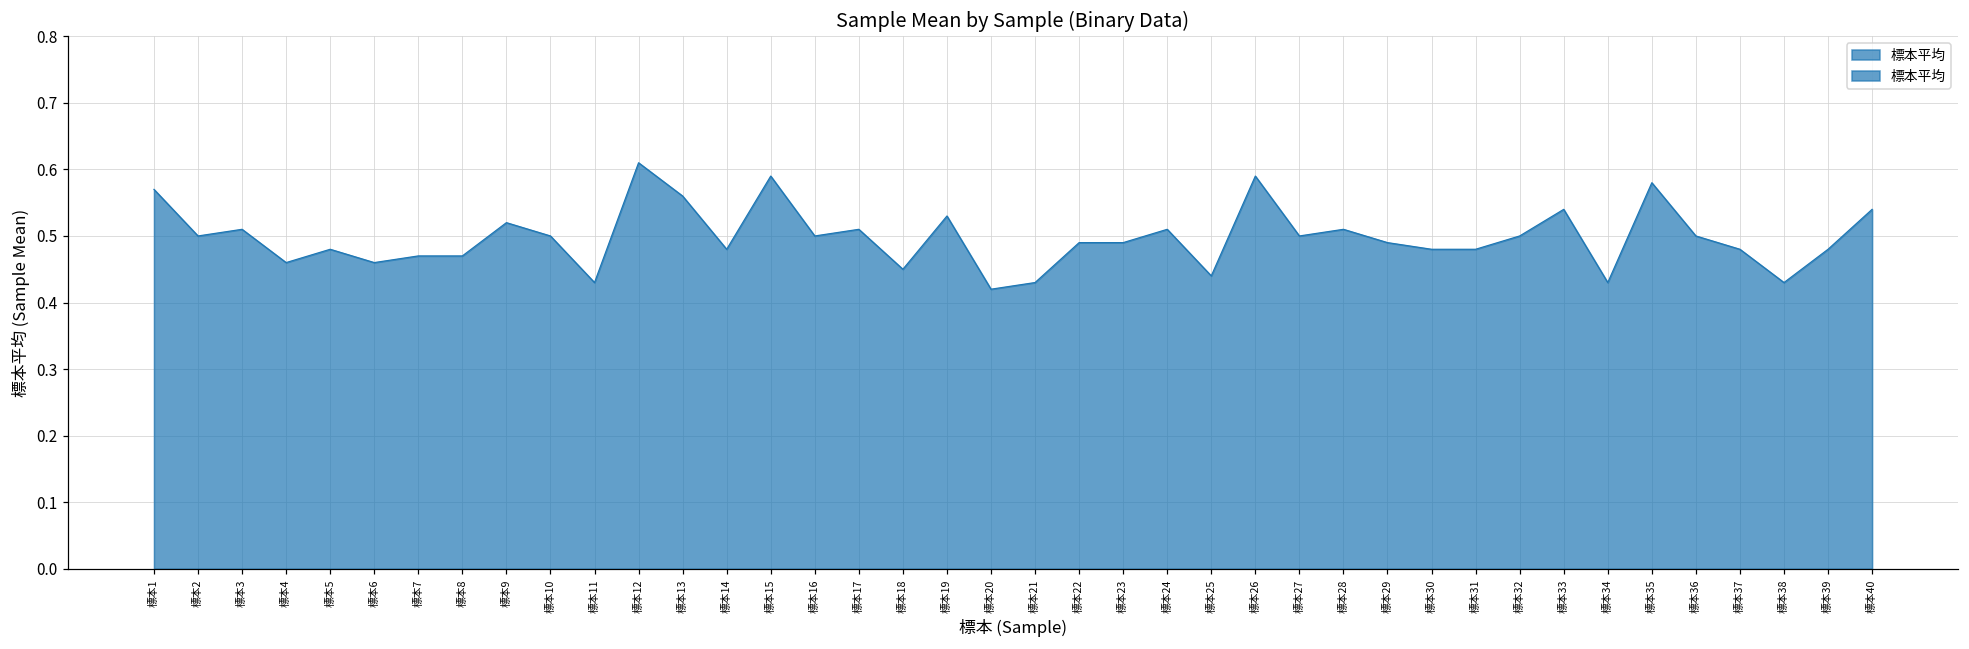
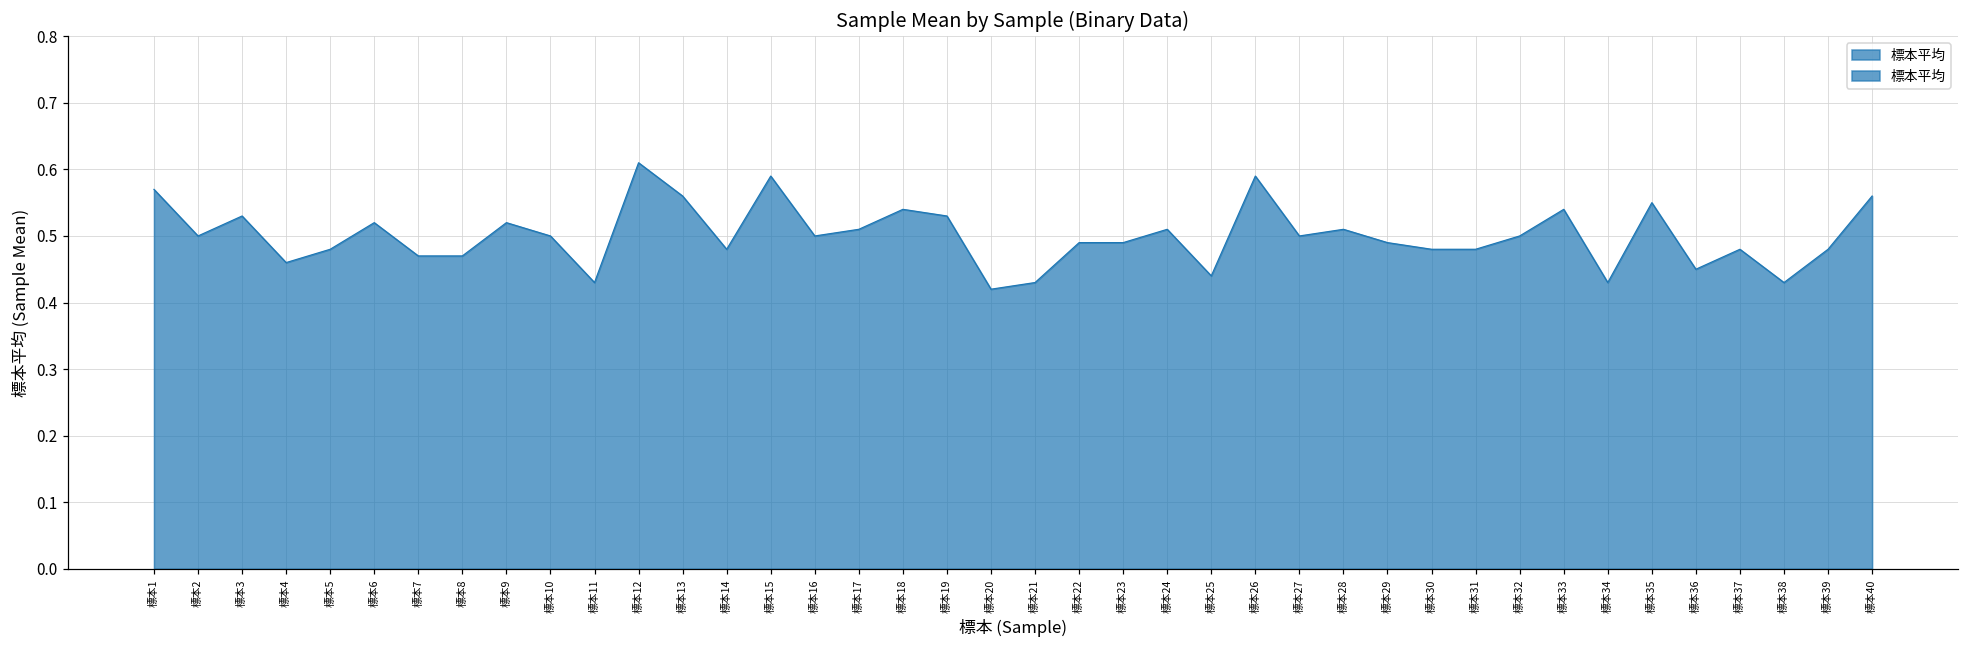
標本3: 0.51 -> 0.53
標本6: 0.46 -> 0.52
標本18: 0.45 -> 0.54
標本35: 0.58 -> 0.55
標本36: 0.50 -> 0.45
標本40: 0.54 -> 0.56
